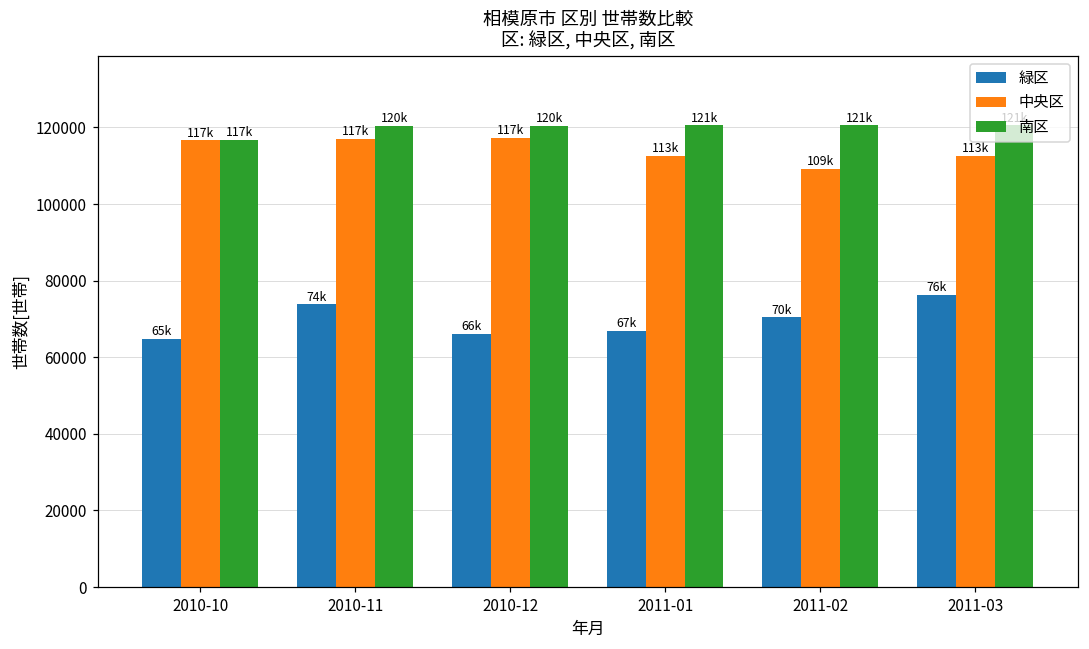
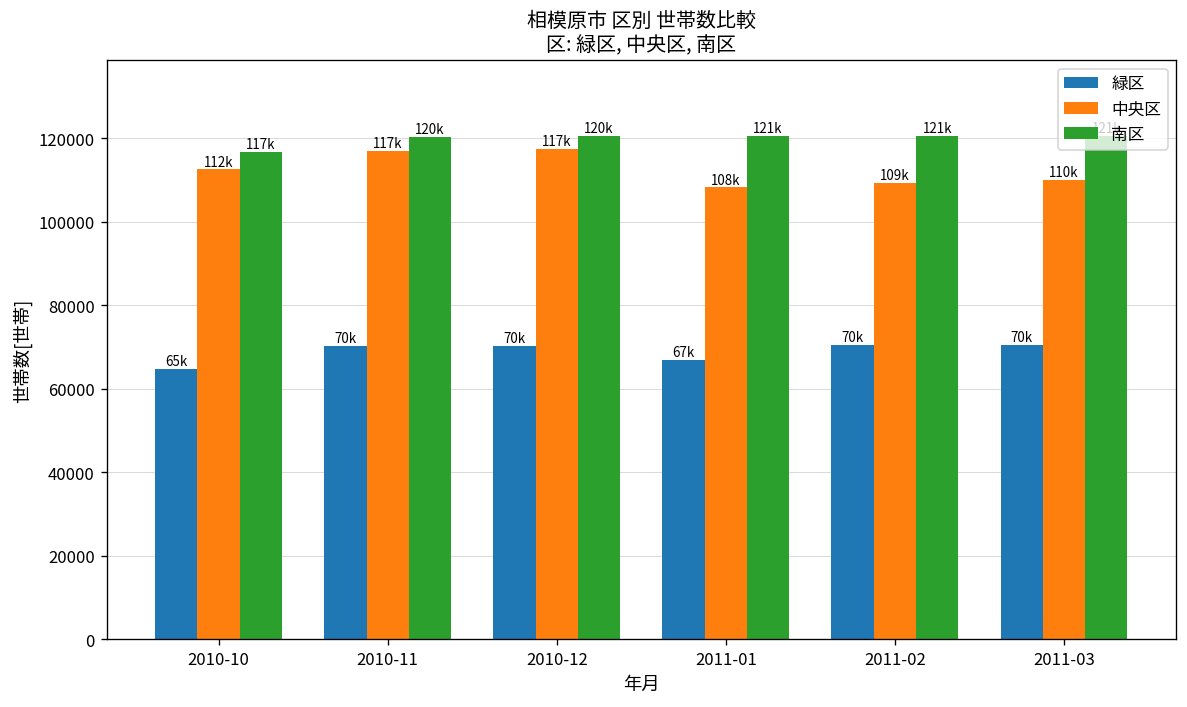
中央区, 2010-10: 117k -> 112k
緑区, 2010-11: 74k -> 70k
緑区, 2010-12: 66k -> 70k
中央区, 2011-01: 113k -> 108k
緑区, 2011-03: 76k -> 70k
中央区, 2011-03: 113k -> 110k
